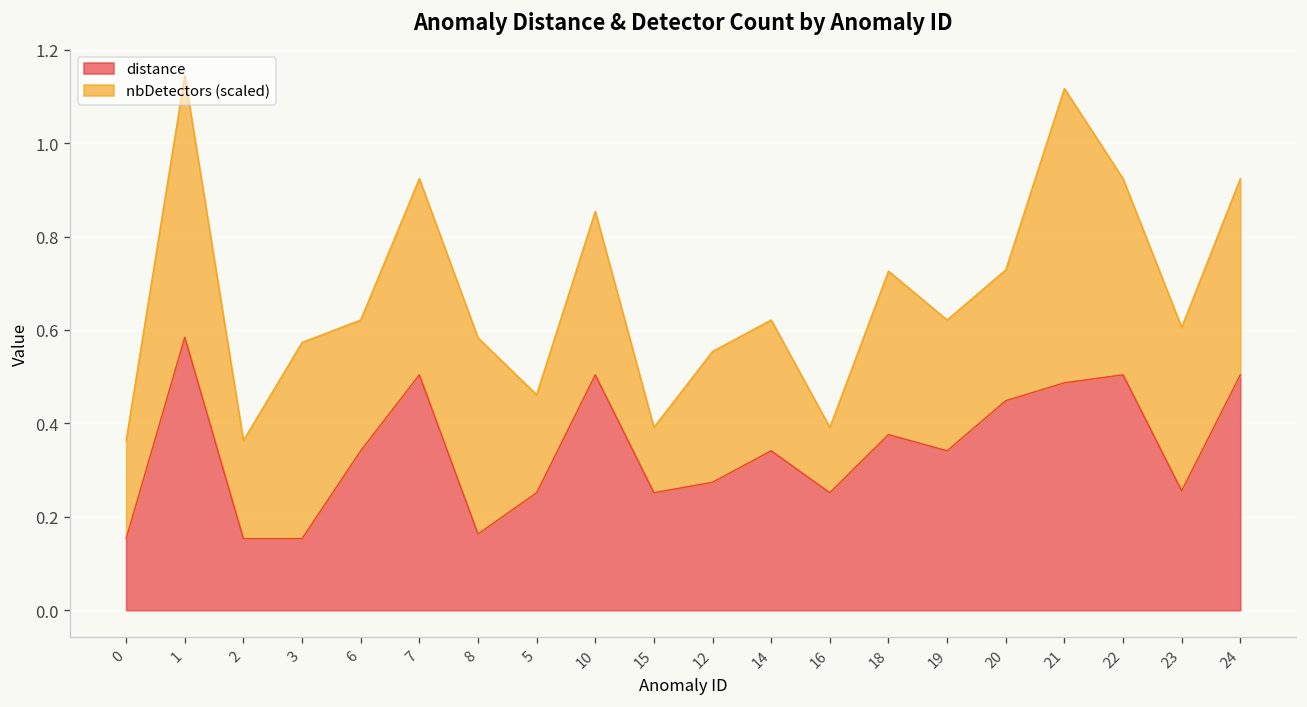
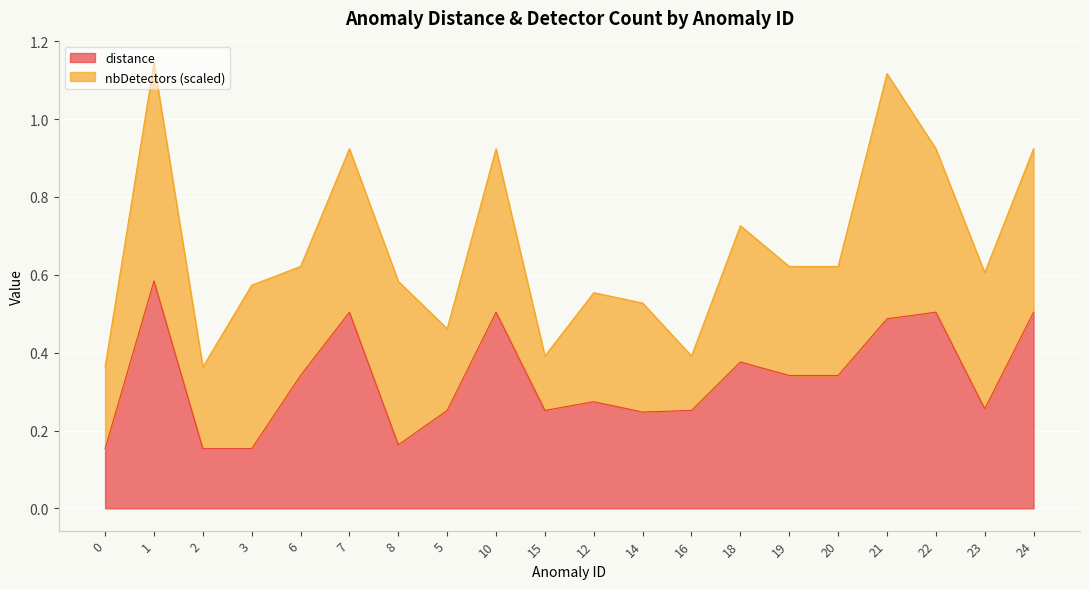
nbDetectors (scaled), 10: 0.35 -> 0.42
distance, 14: 0.34 -> 0.25
distance, 20: 0.45 -> 0.34
